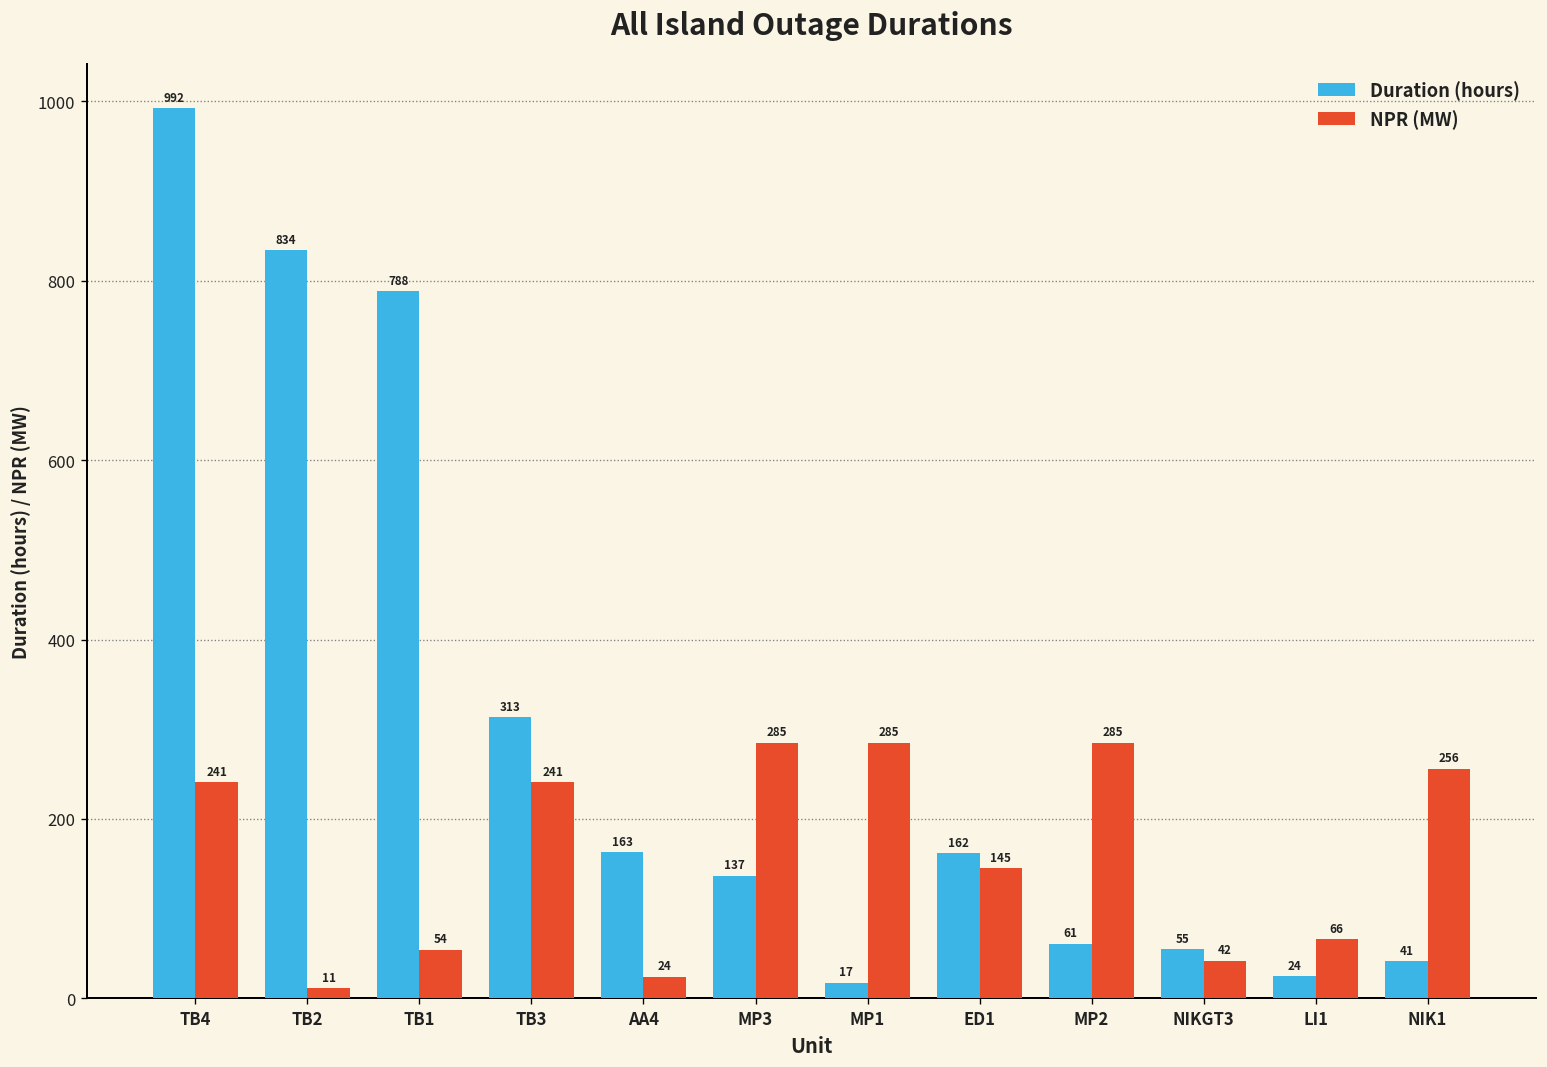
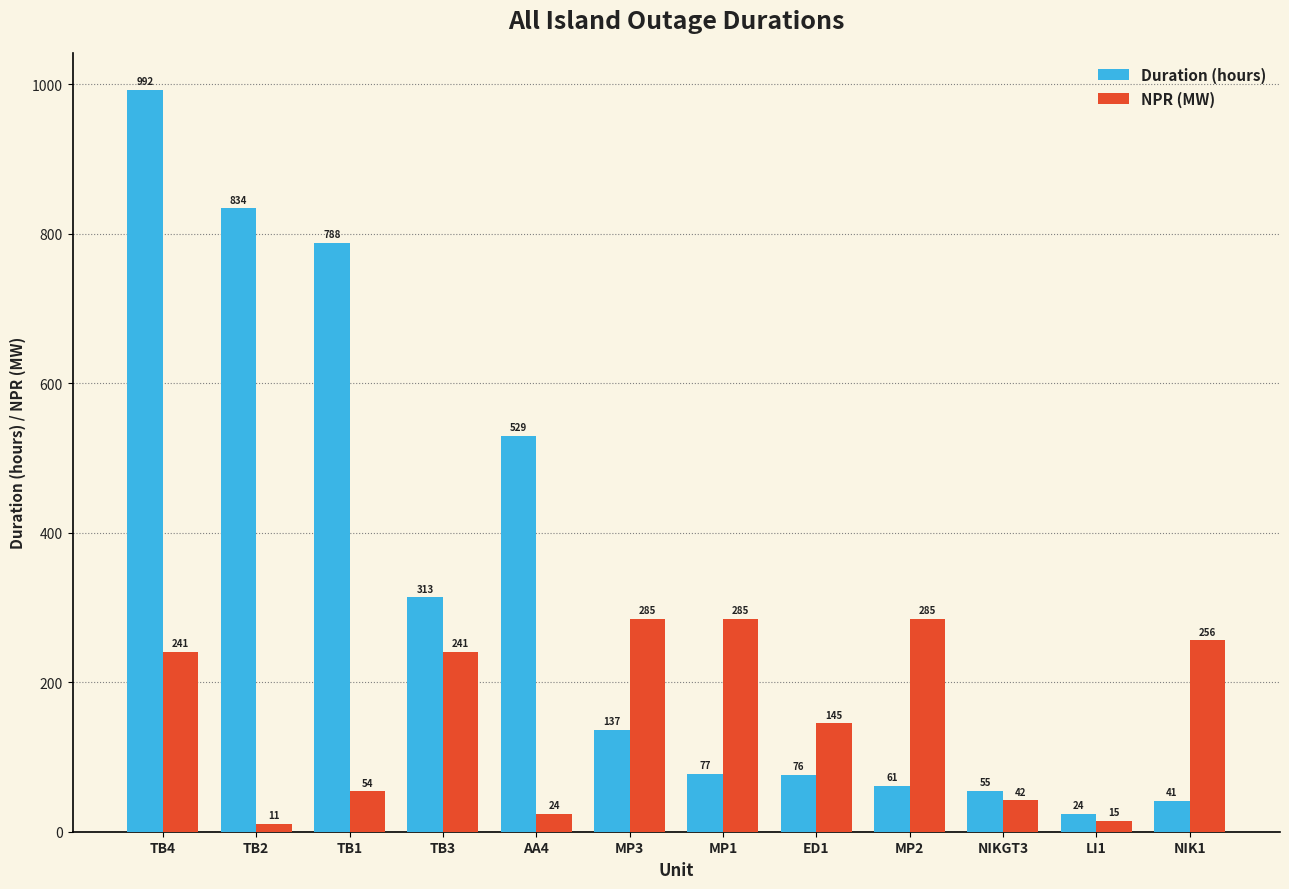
Duration (hours), AA4: 163 -> 529
Duration (hours), MP1: 17 -> 77
Duration (hours), ED1: 162 -> 76
NPR (MW), LI1: 66 -> 15
